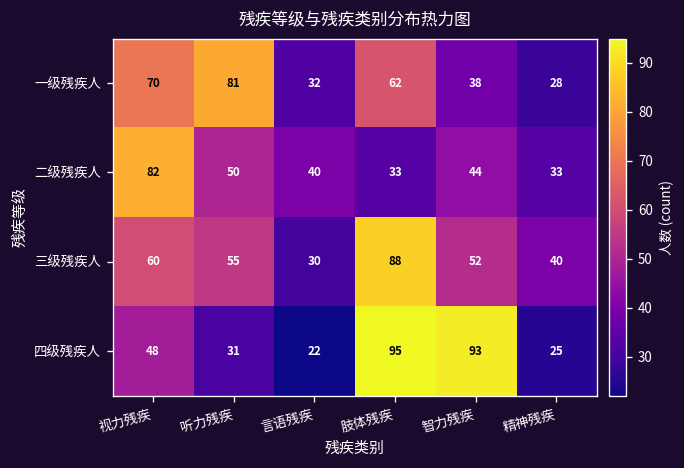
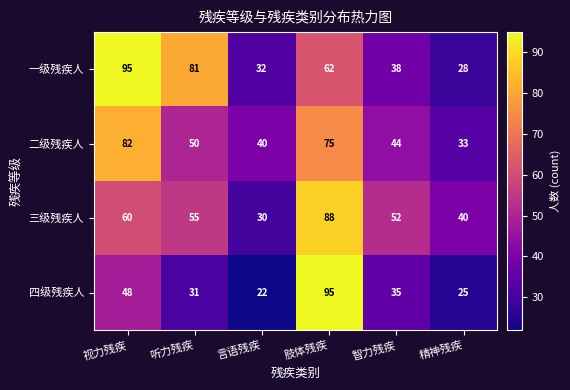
一级残疾人, 视力残疾: 70 -> 95
二级残疾人, 肢体残疾: 33 -> 75
四级残疾人, 智力残疾: 93 -> 35
